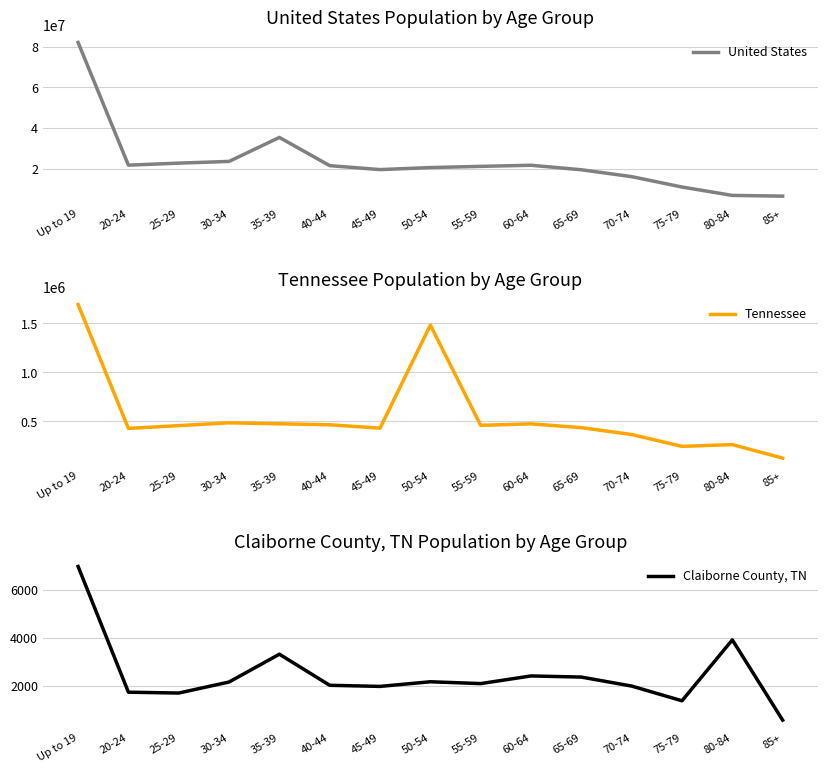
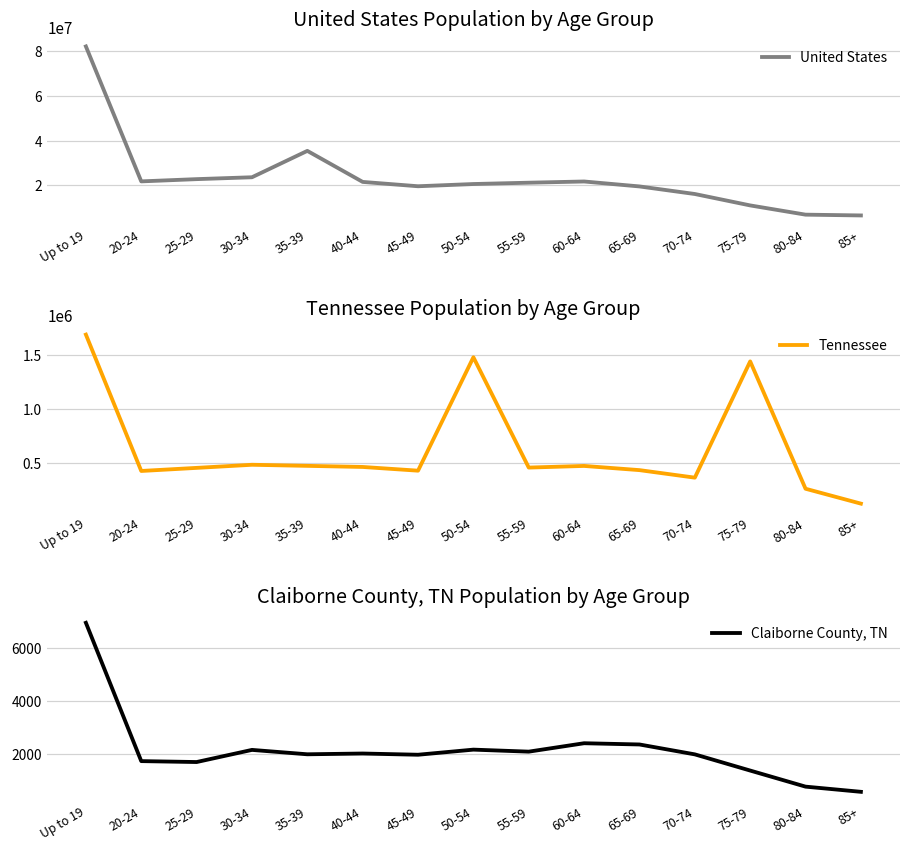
Tennessee Population by Age Group, 75-79: 200000 -> 1400000
Claiborne County, TN Population by Age Group, 35-39: 3300 -> 2000
Claiborne County, TN Population by Age Group, 80-84: 3900 -> 800
